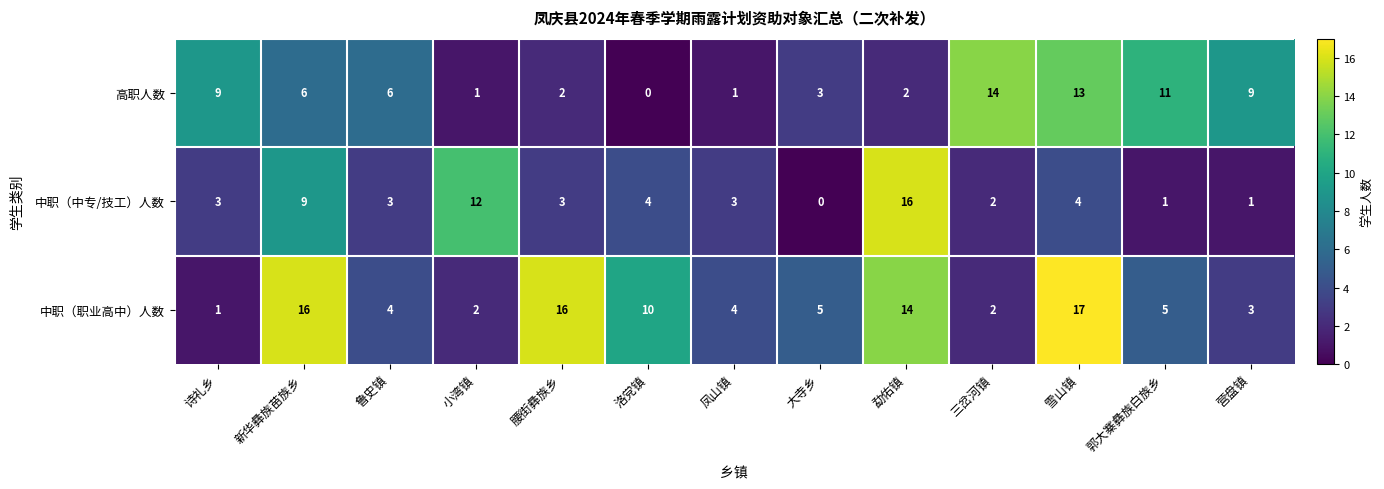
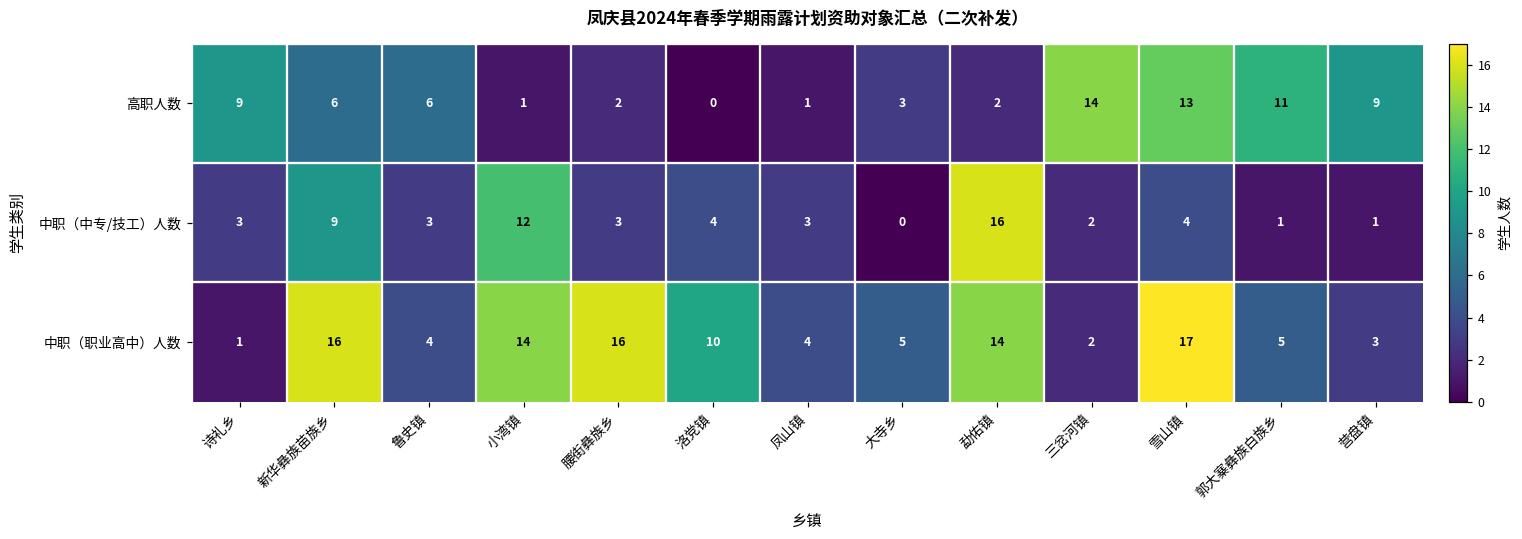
中职（职业高中）人数, 小湾镇: 2 -> 14
